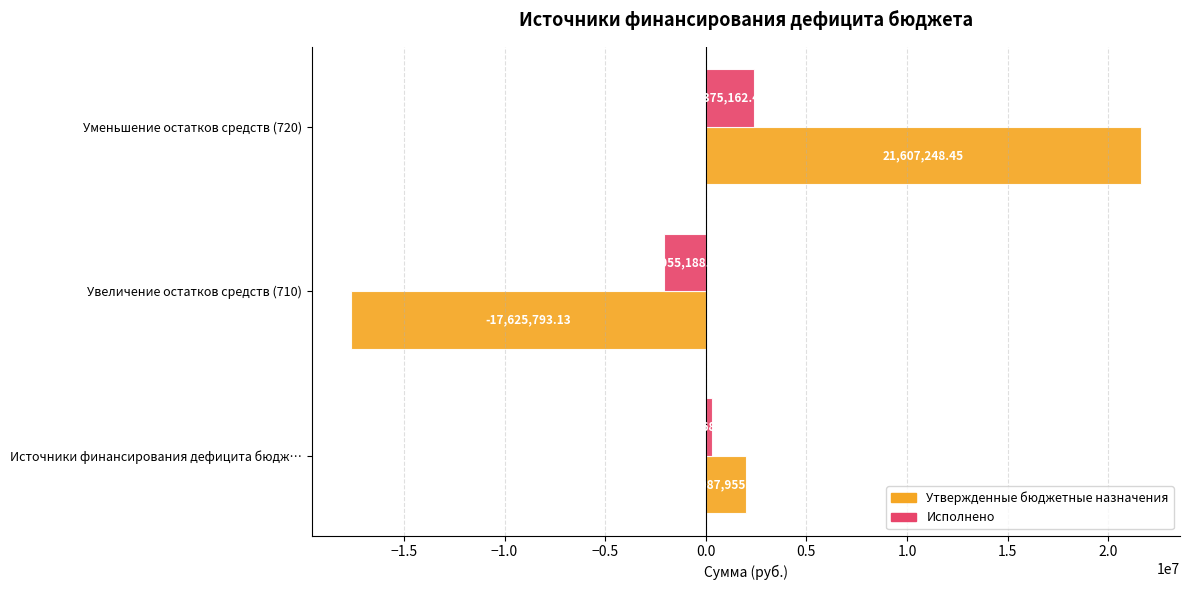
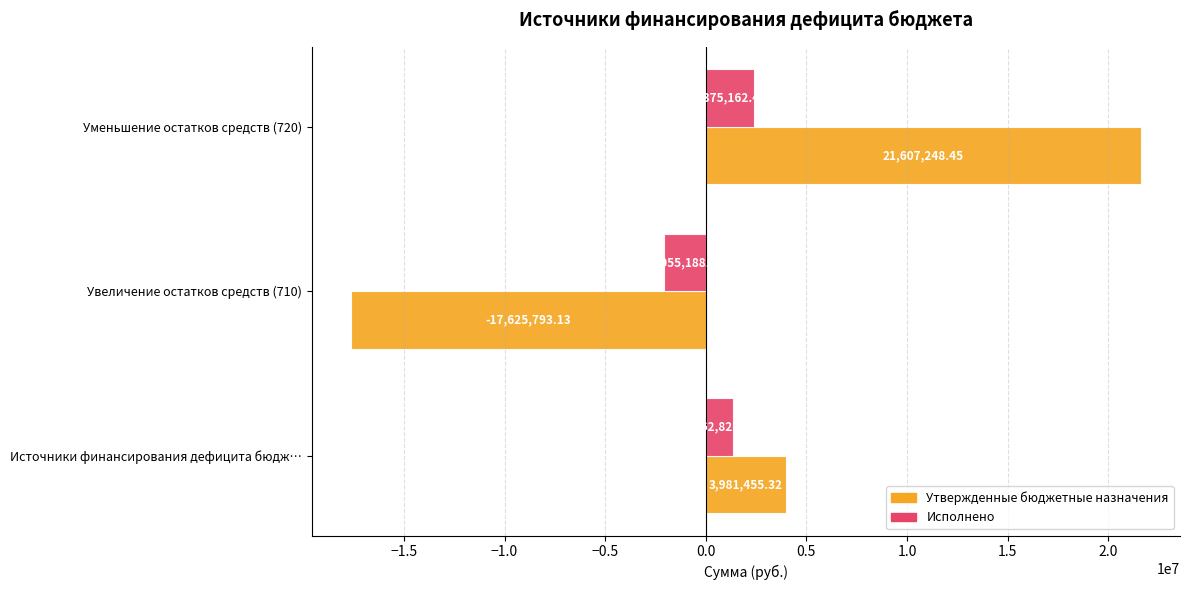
Исполнено, Источники финансирования дефицита бюдж…: 300000 -> 1400000
Утвержденные бюджетные назначения, Источники финансирования дефицита бюдж…: 2000000 -> 4000000
